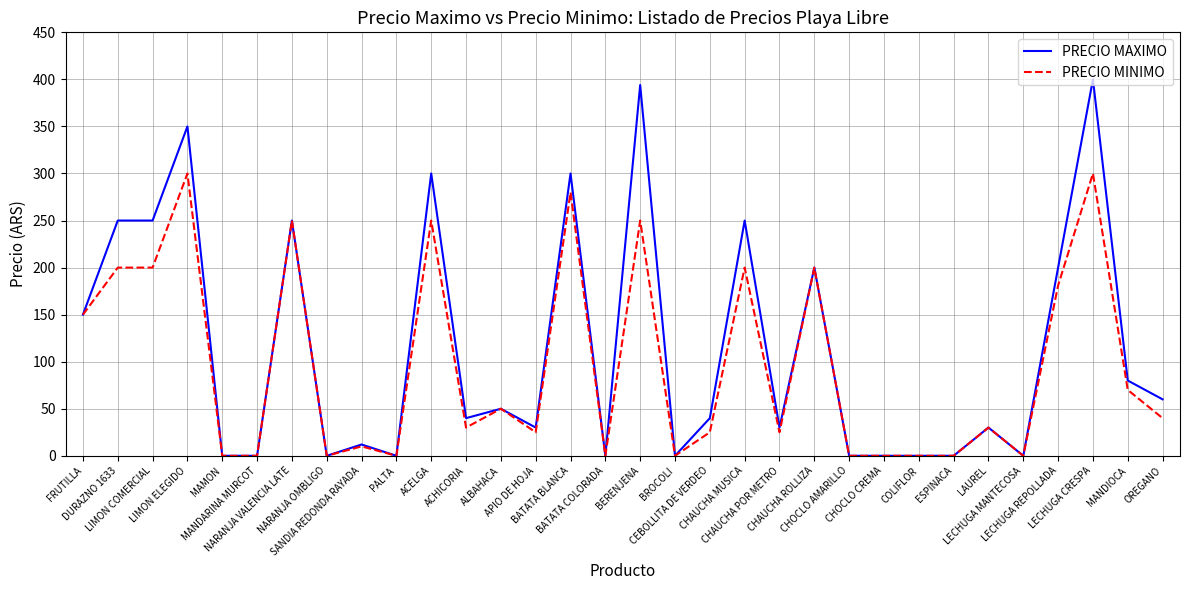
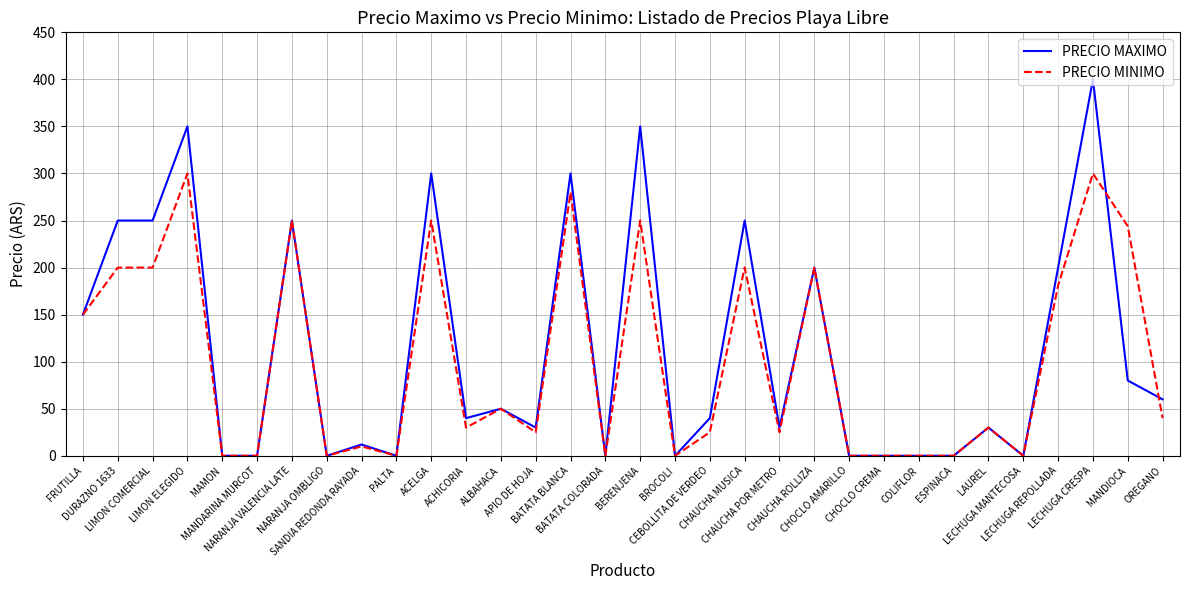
PRECIO MAXIMO, BERENJENA: 390 -> 350
PRECIO MINIMO, MANDIOCA: 70 -> 240
